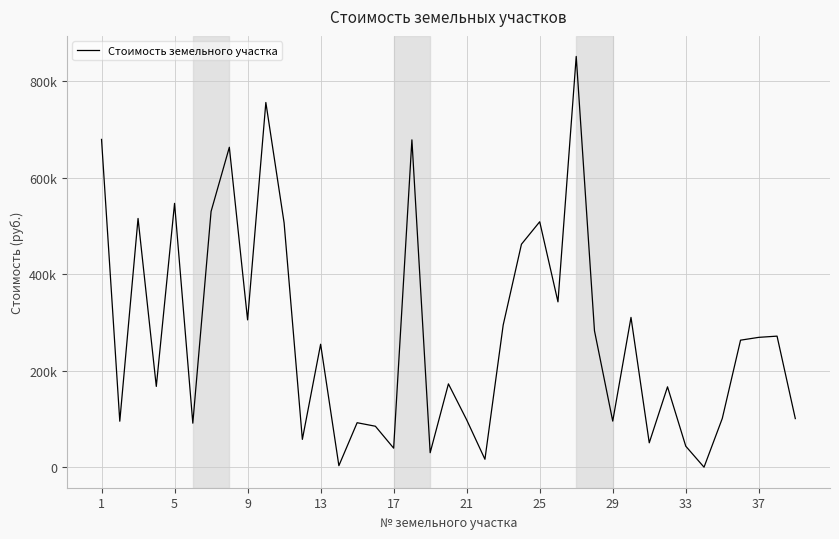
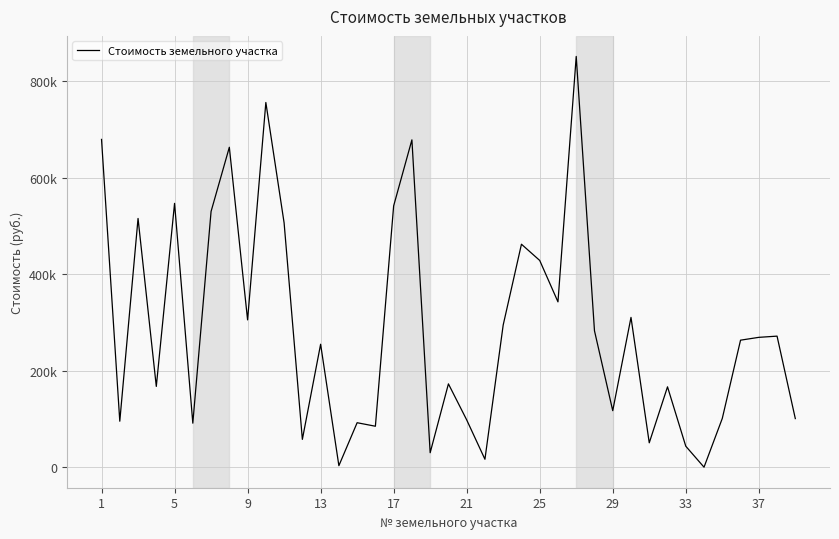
17: 40000 -> 540000
25: 510000 -> 430000
29: 100000 -> 120000
